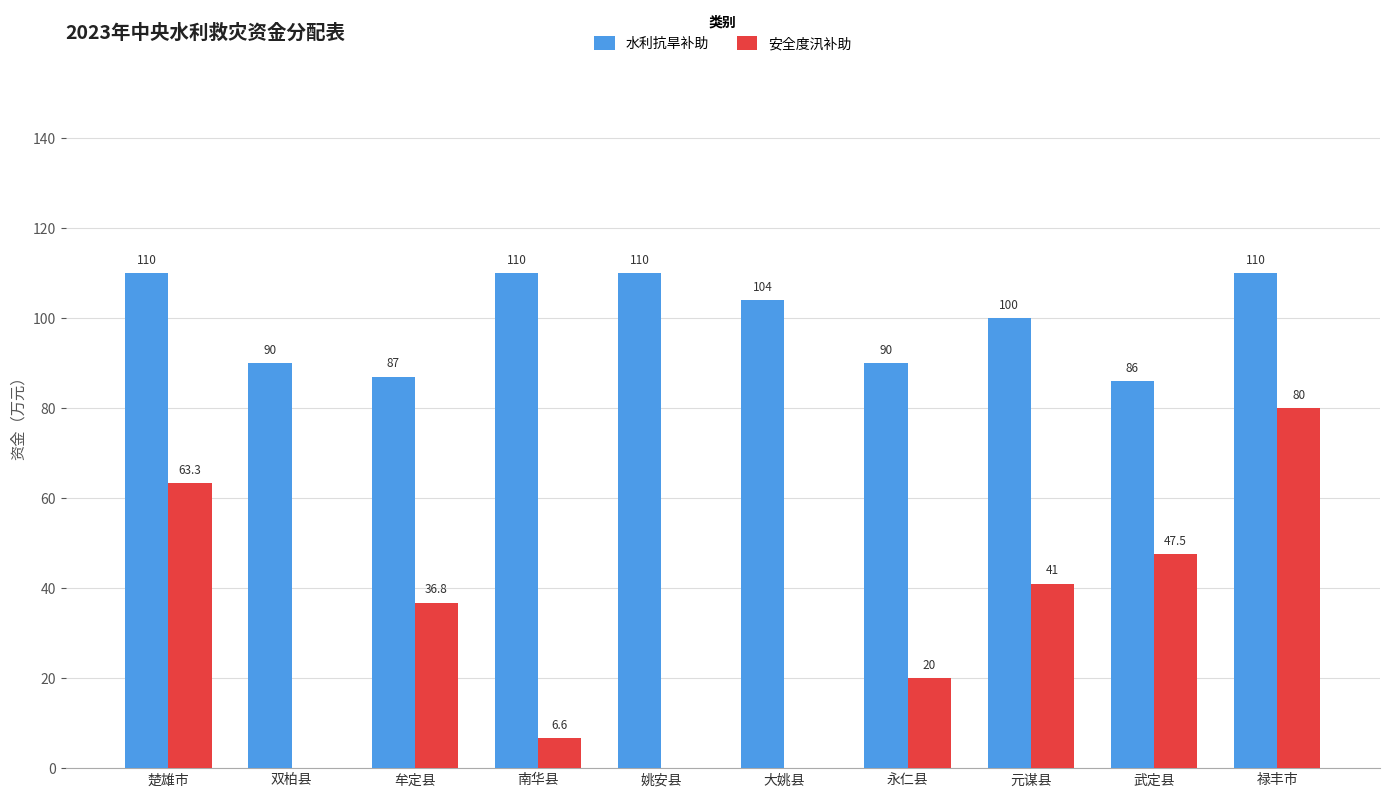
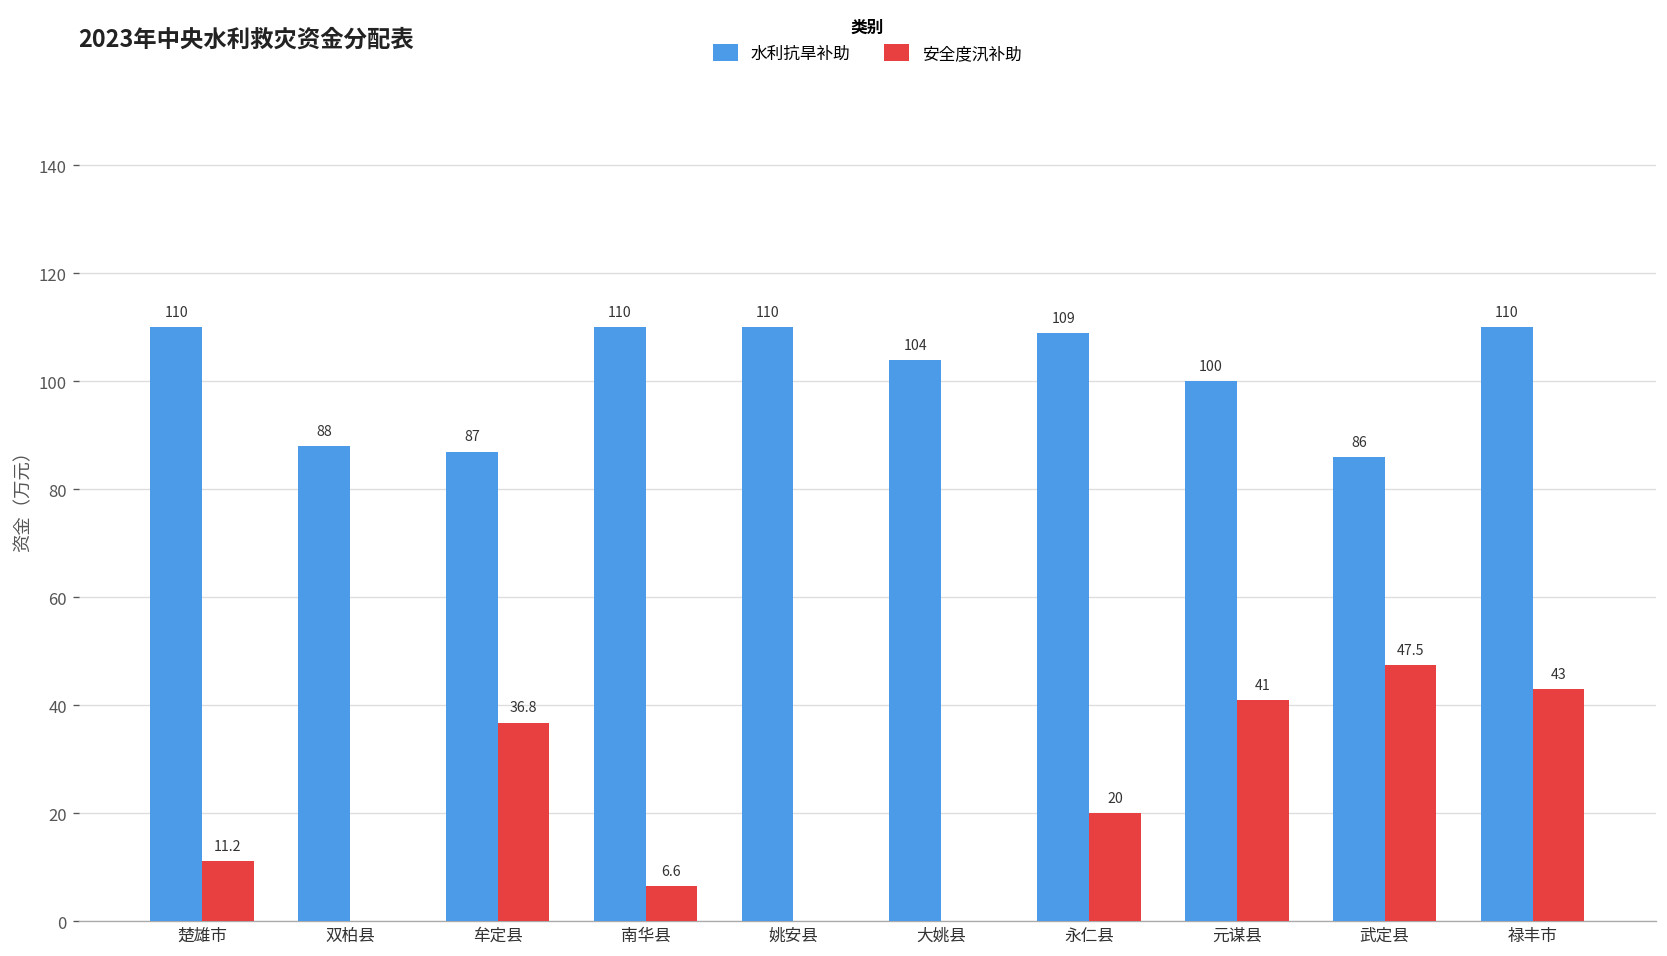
安全度汛补助, 楚雄市: 63.3 -> 11.2
水利抗旱补助, 双柏县: 90 -> 88
水利抗旱补助, 永仁县: 90 -> 109
安全度汛补助, 禄丰市: 80 -> 43
